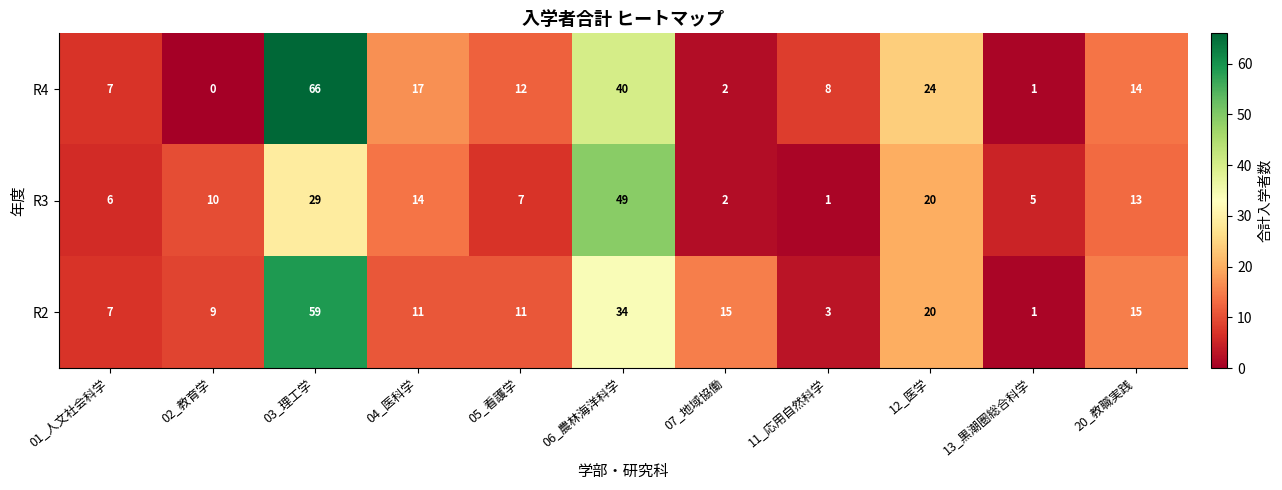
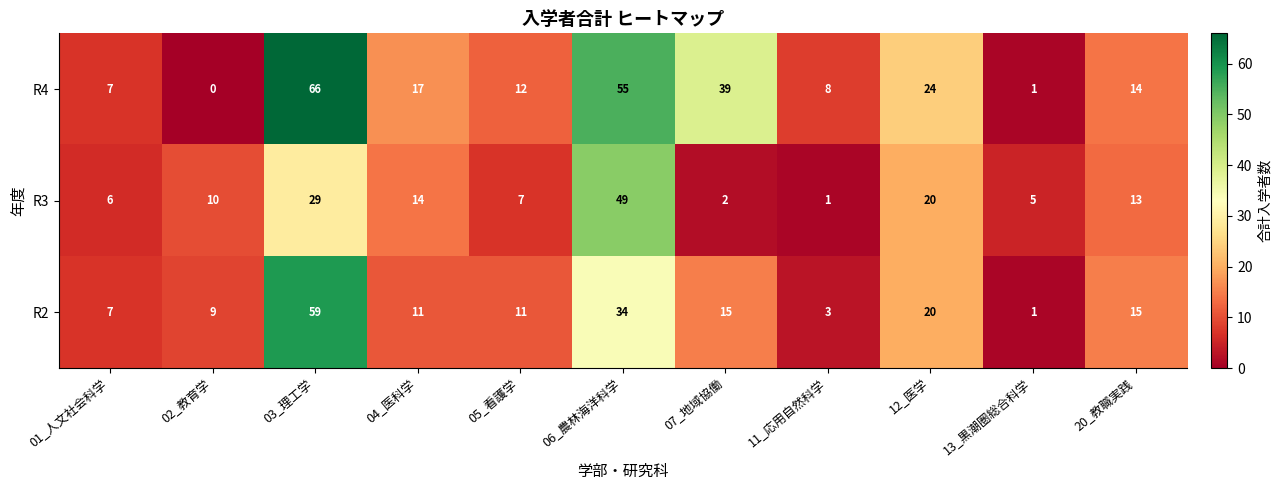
R4, 06_農林海洋科学: 40 -> 55
R4, 07_地域協働: 2 -> 39
